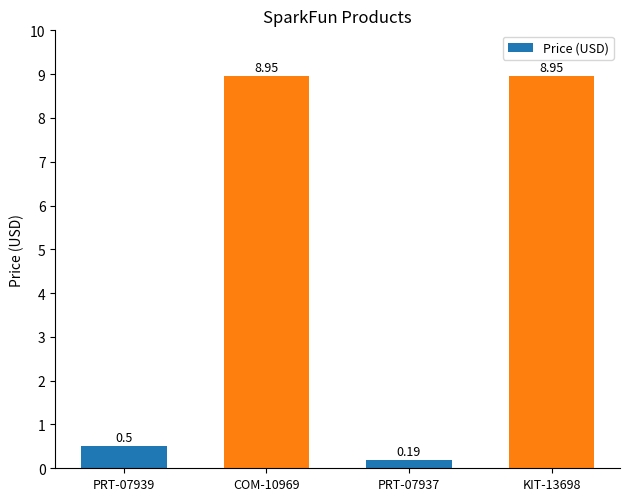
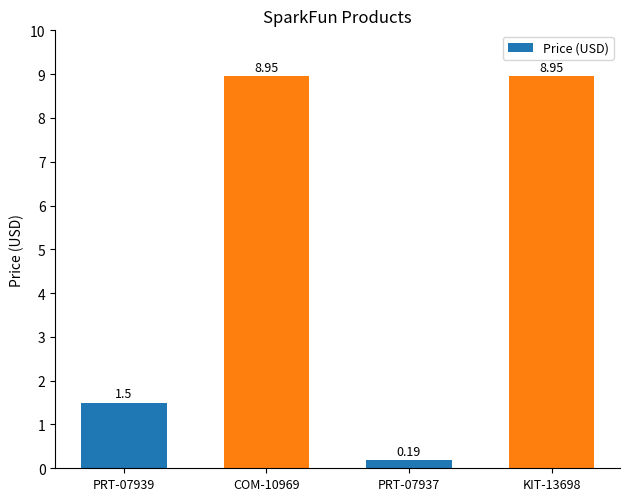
PRT-07939: 0.5 -> 1.5
